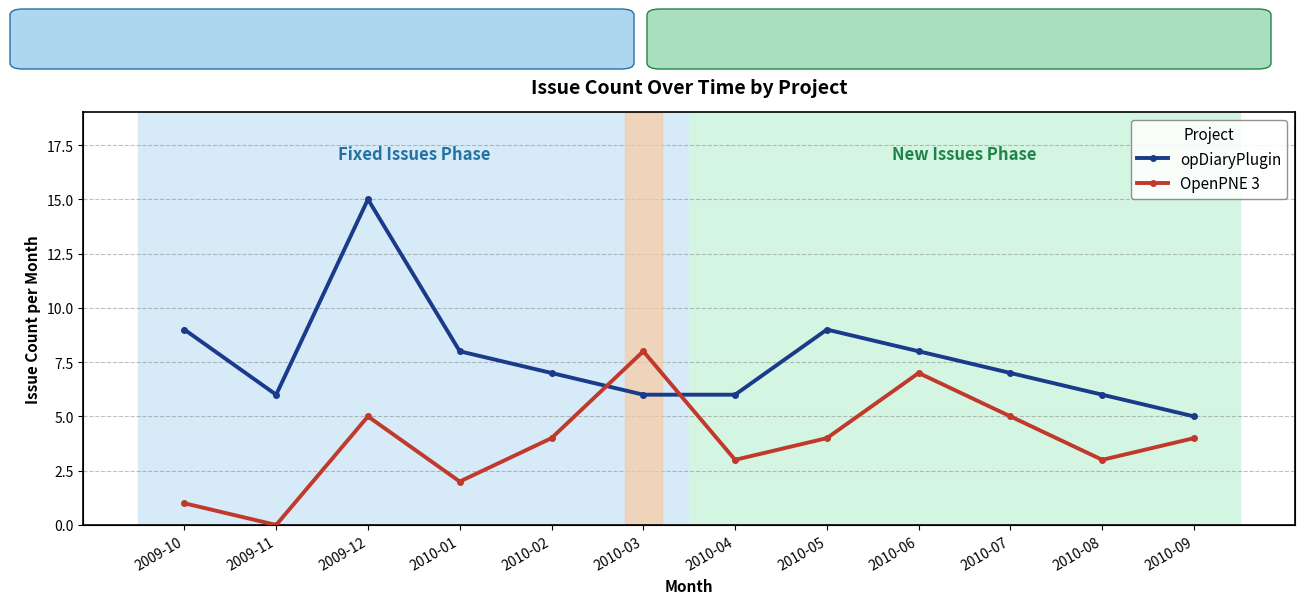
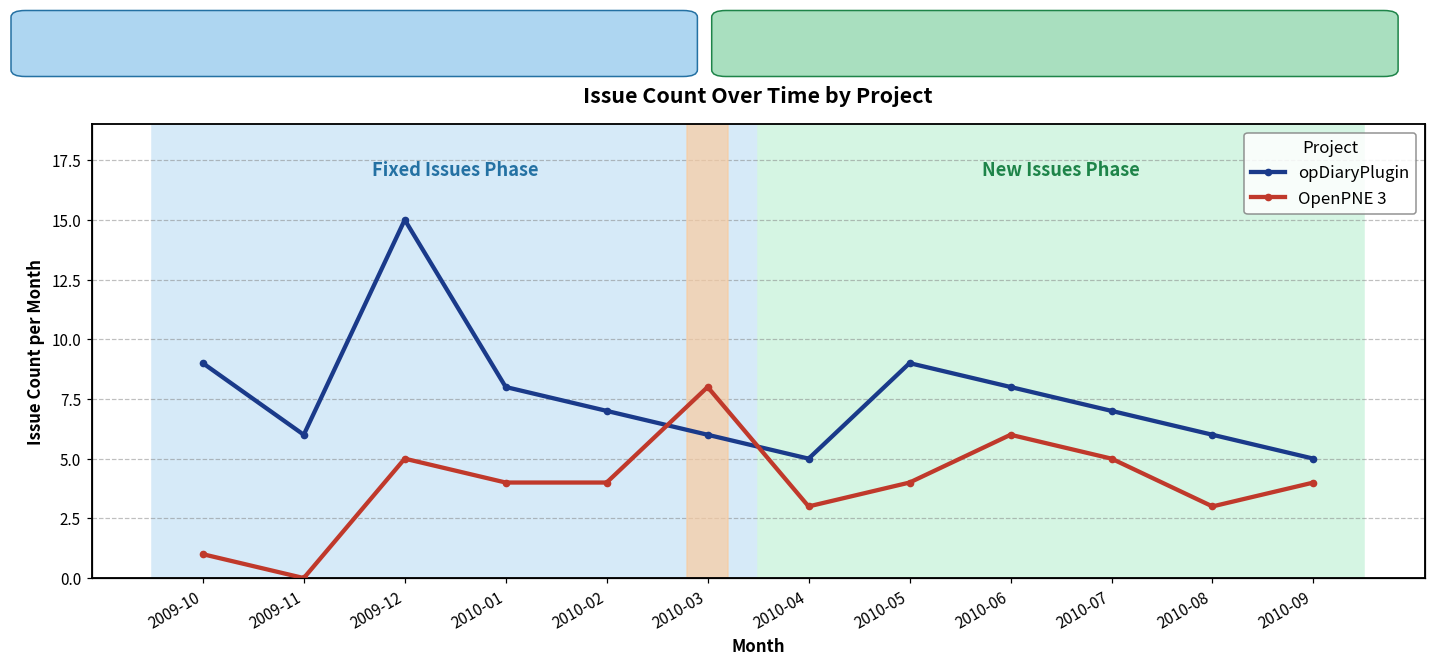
OpenPNE 3, 2010-01: 2 -> 4
opDiaryPlugin, 2010-04: 6 -> 5
OpenPNE 3, 2010-06: 7 -> 6
